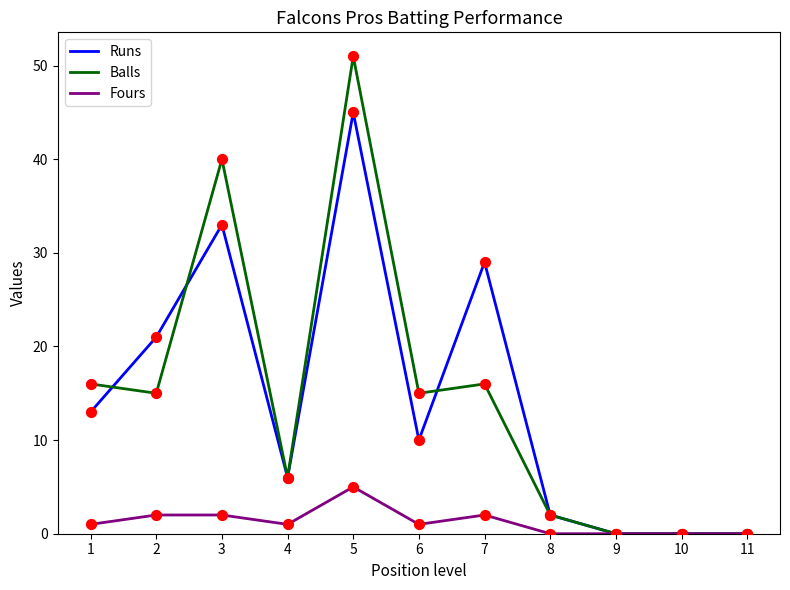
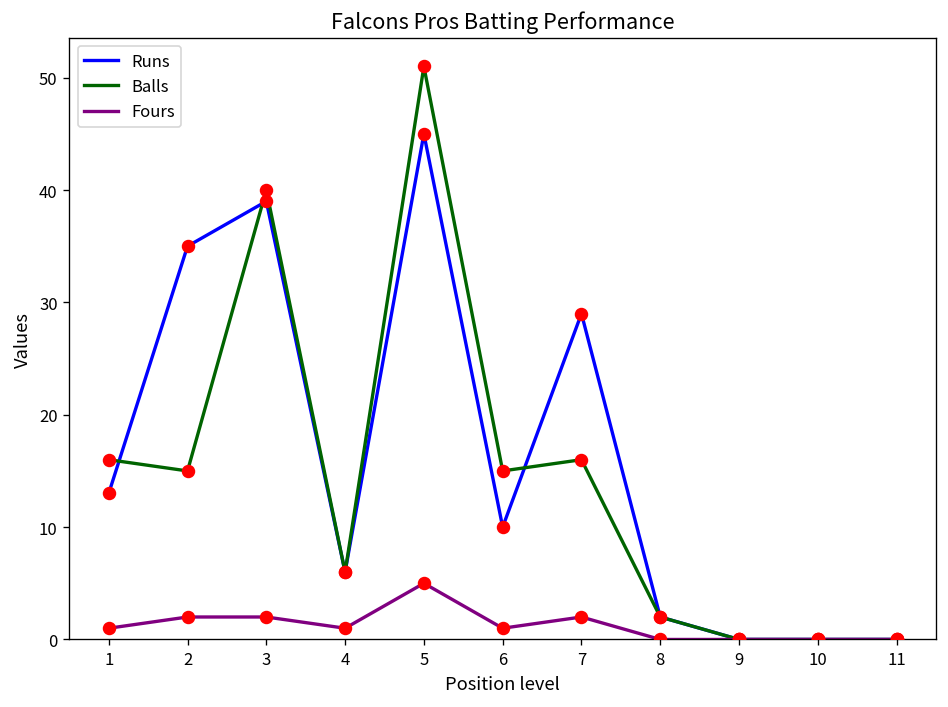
Runs, 2: 21 -> 35
Runs, 3: 33 -> 39
